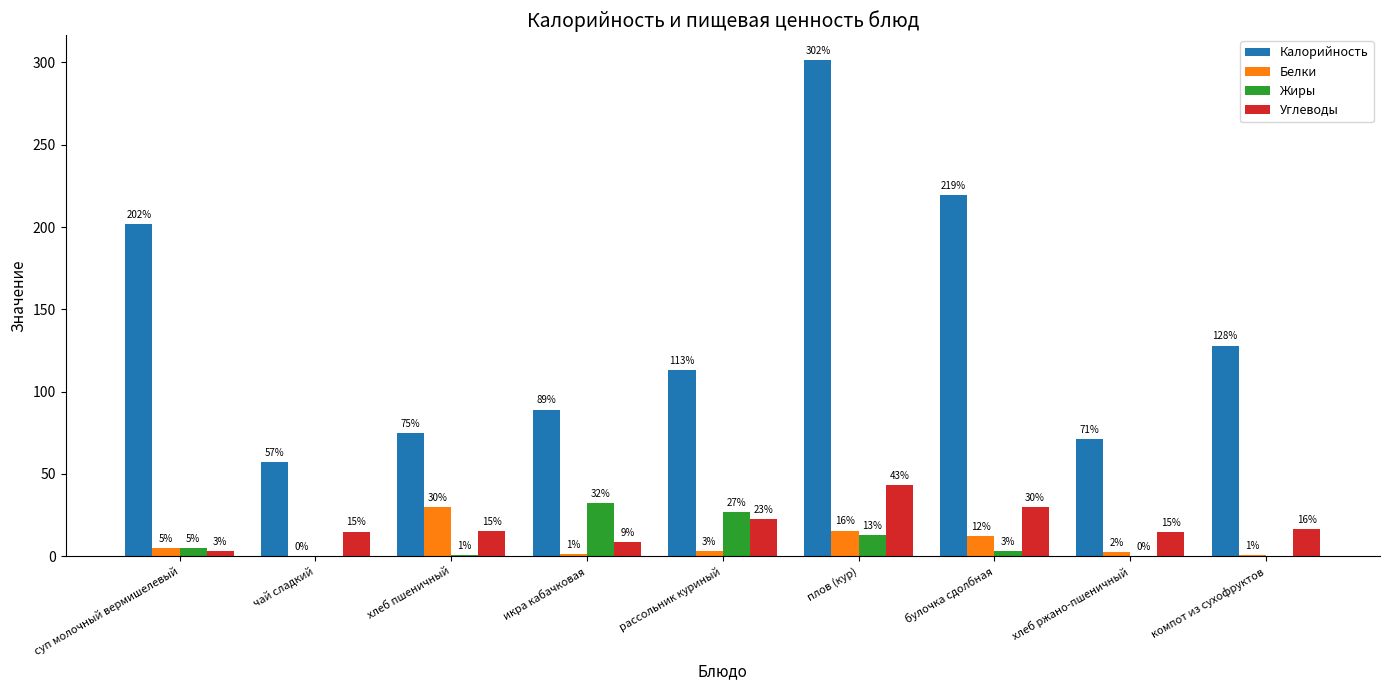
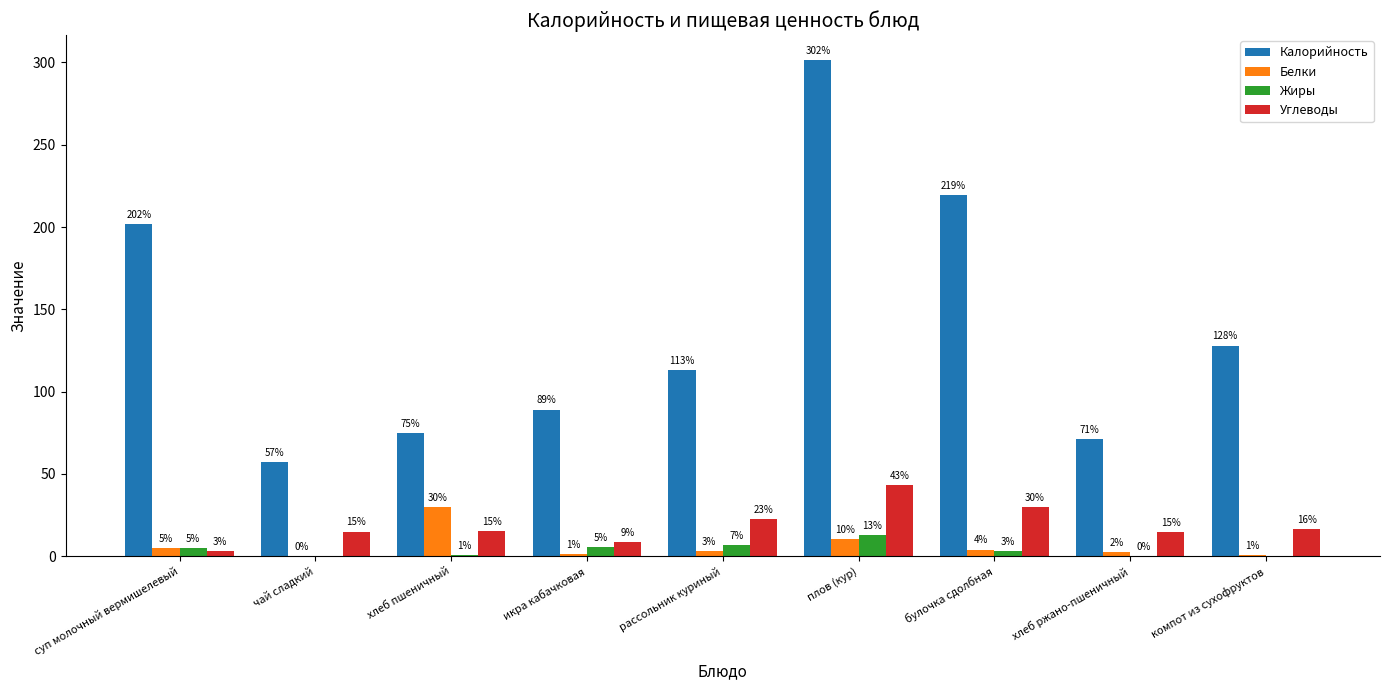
Жиры, икра кабачковая: 32% -> 5%
Жиры, рассольник куриный: 27% -> 7%
Белки, плов (кур): 16% -> 10%
Белки, булочка сдолбная: 12% -> 4%
